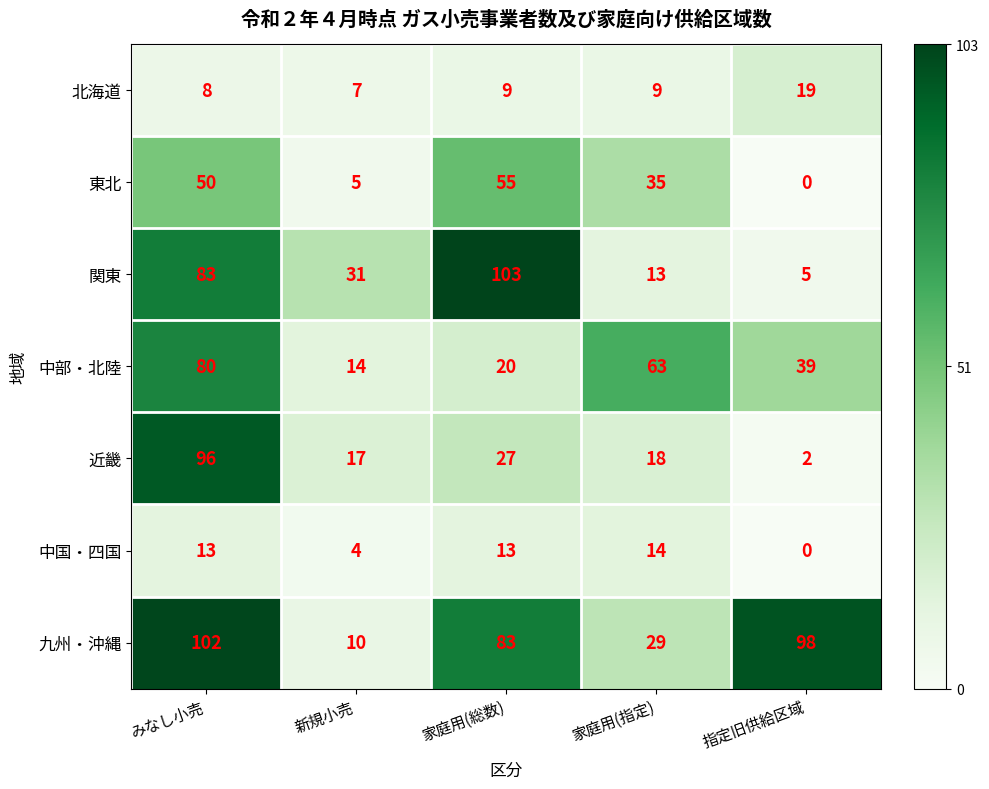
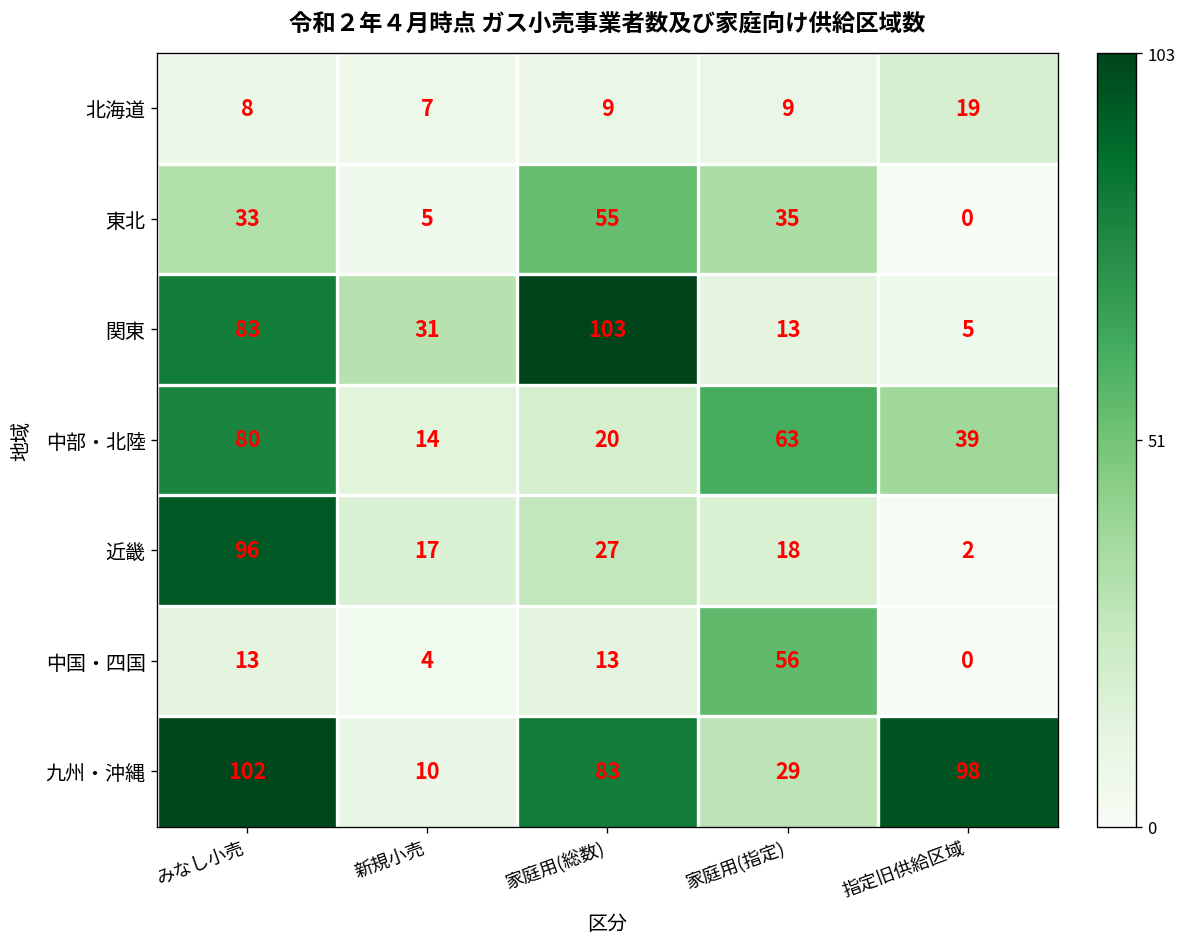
東北, みなし小売: 50 -> 33
中国・四国, 家庭用(指定): 14 -> 56
